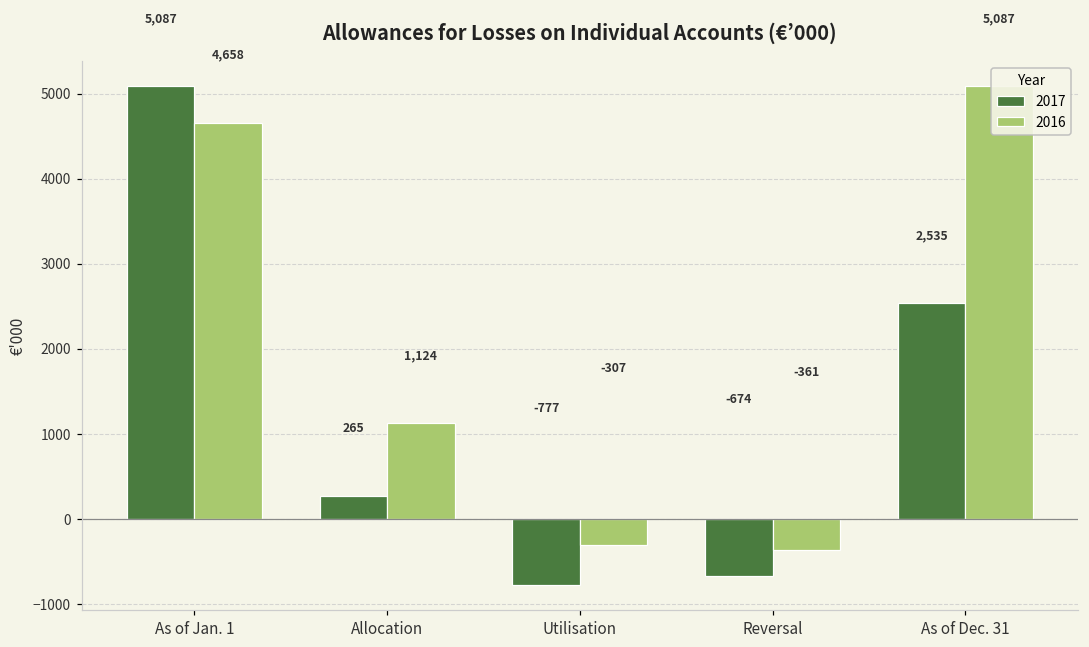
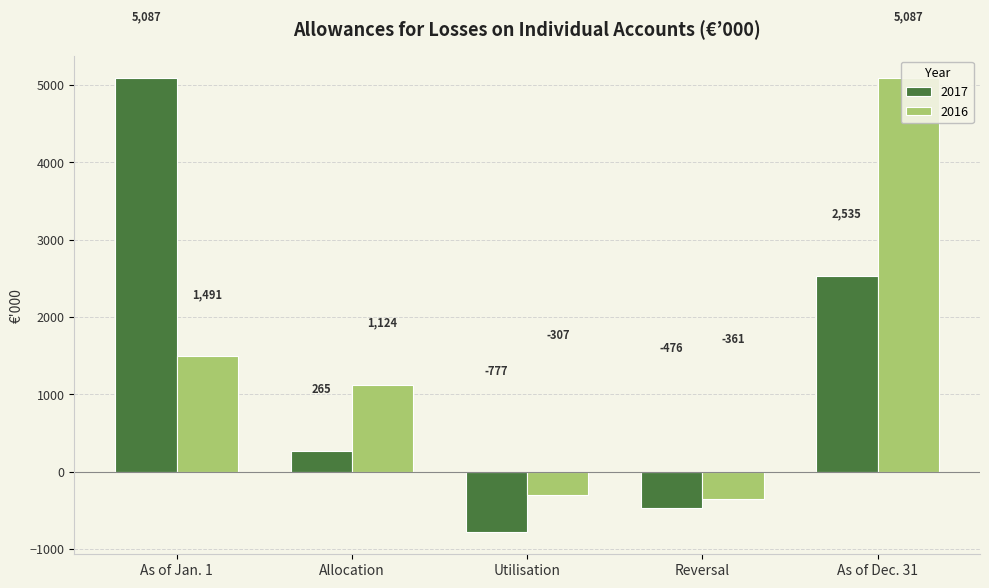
2016, As of Jan. 1: 4,658 -> 1,491
2017, Reversal: -674 -> -476
